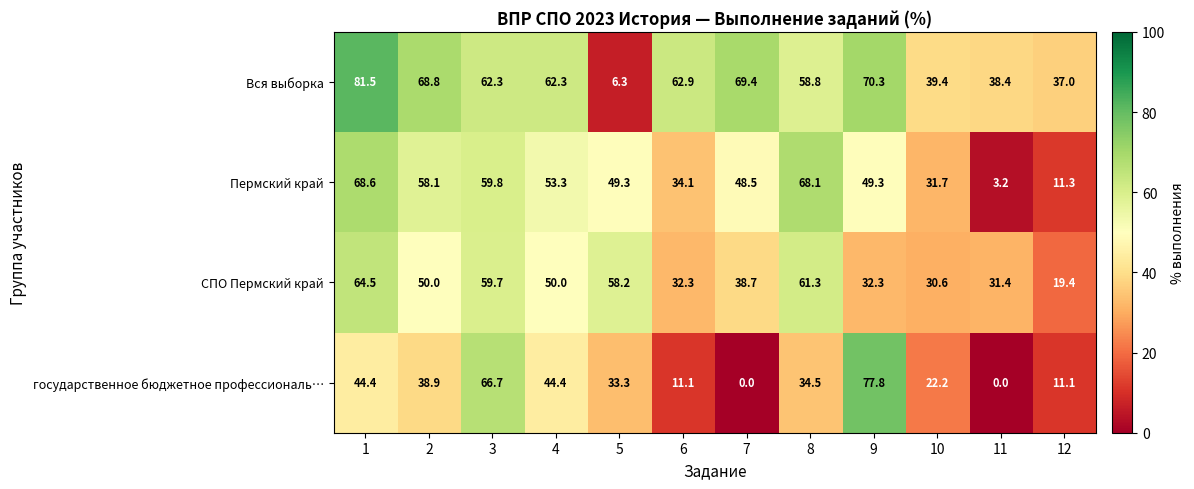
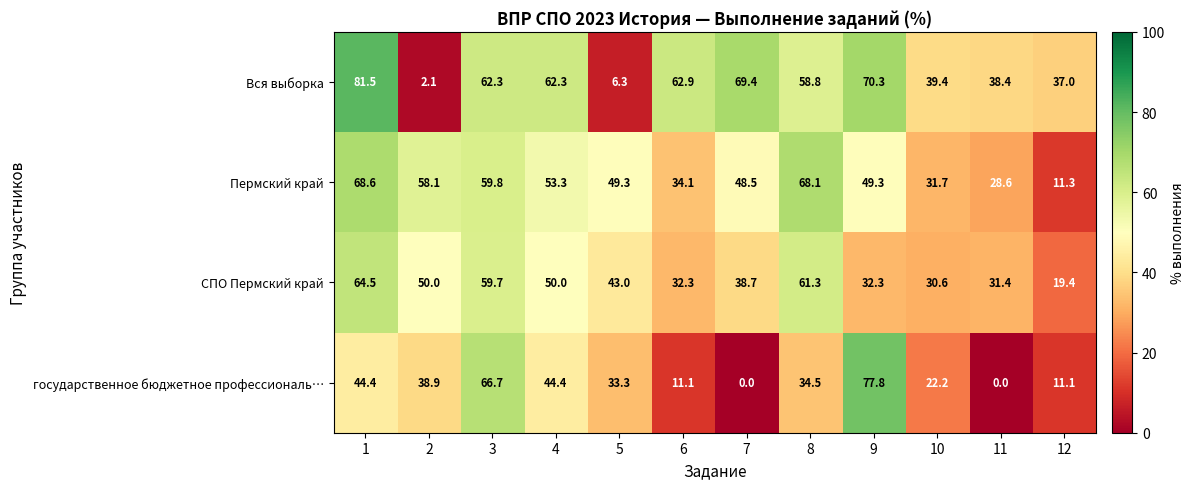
Вся выборка, 2: 68.8 -> 2.1
Пермский край, 11: 3.2 -> 28.6
СПО Пермский край, 5: 58.2 -> 43.0
